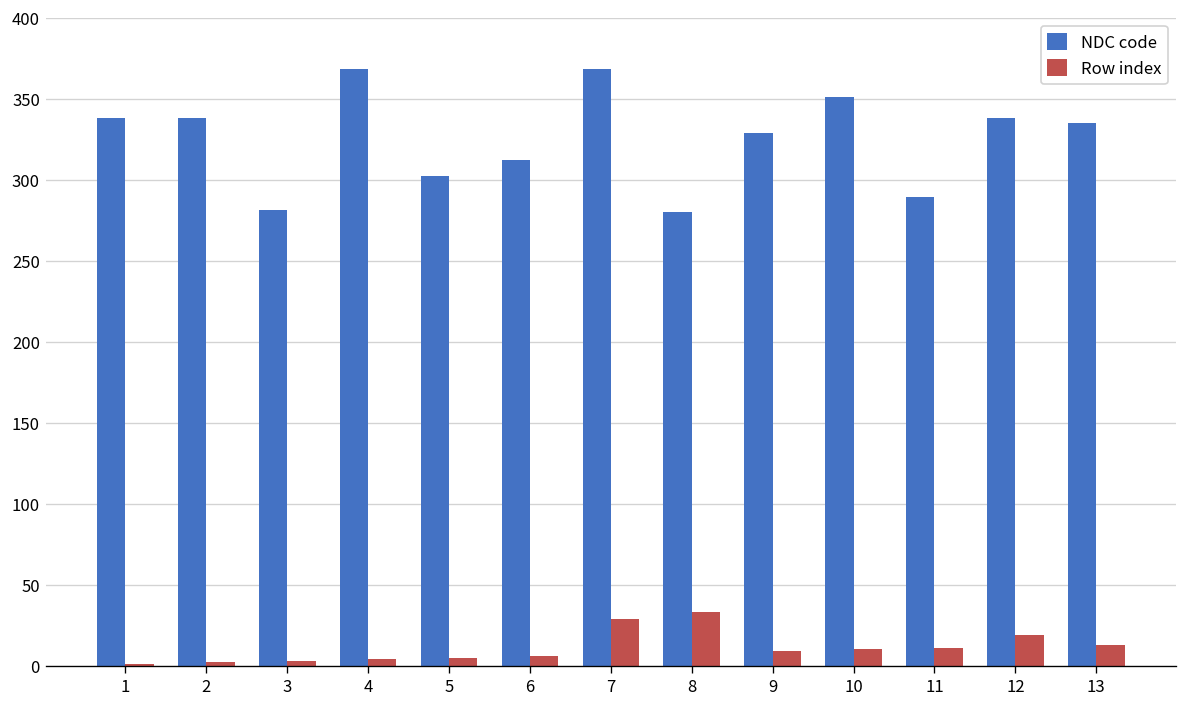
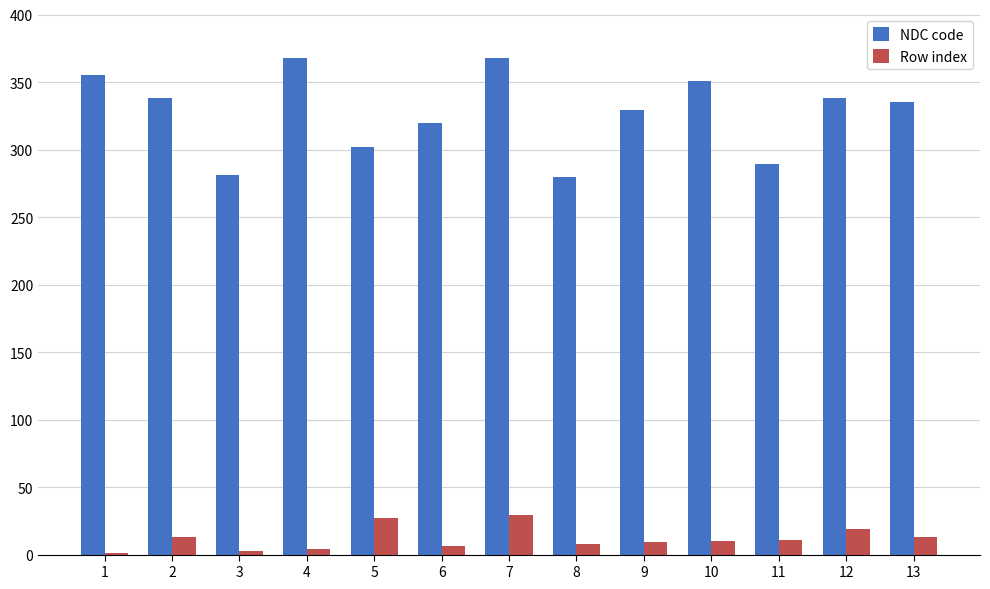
NDC code, 1: 338 -> 355
Row index, 2: 2 -> 13
Row index, 5: 5 -> 27
NDC code, 6: 312 -> 320
Row index, 8: 33 -> 8
